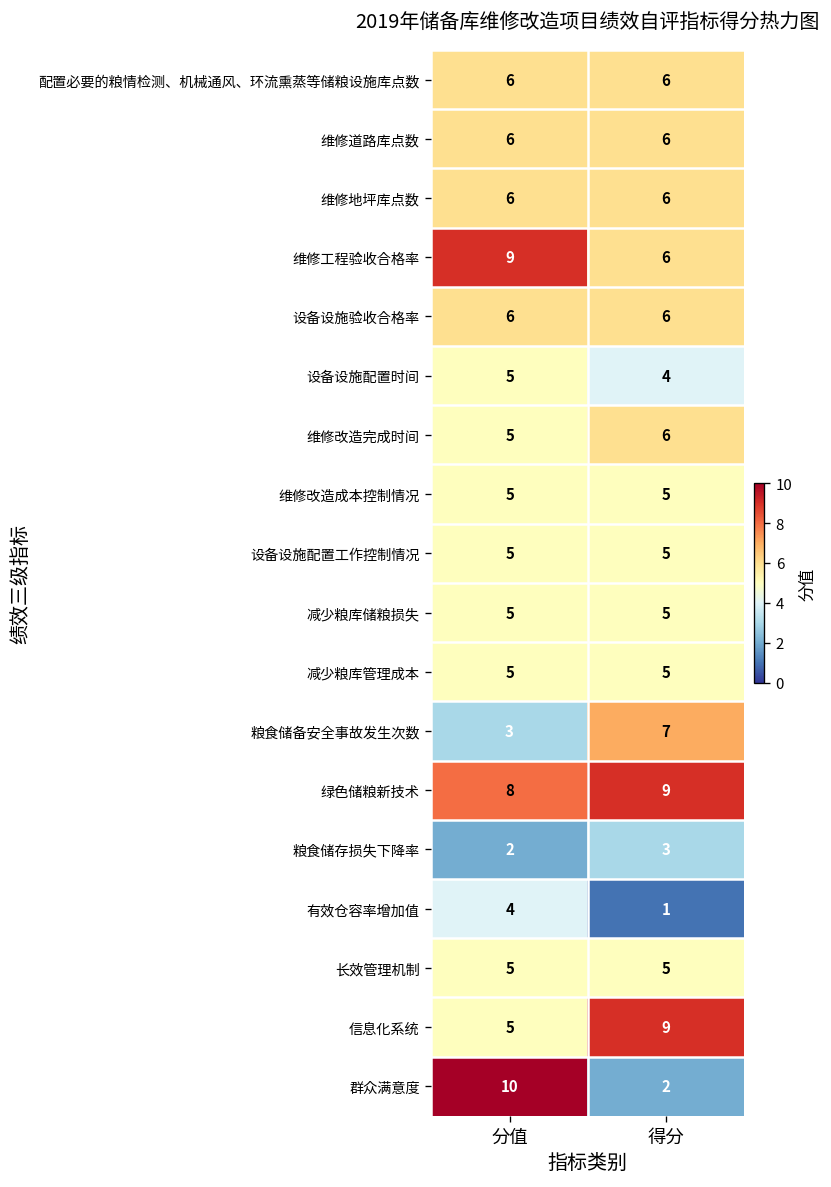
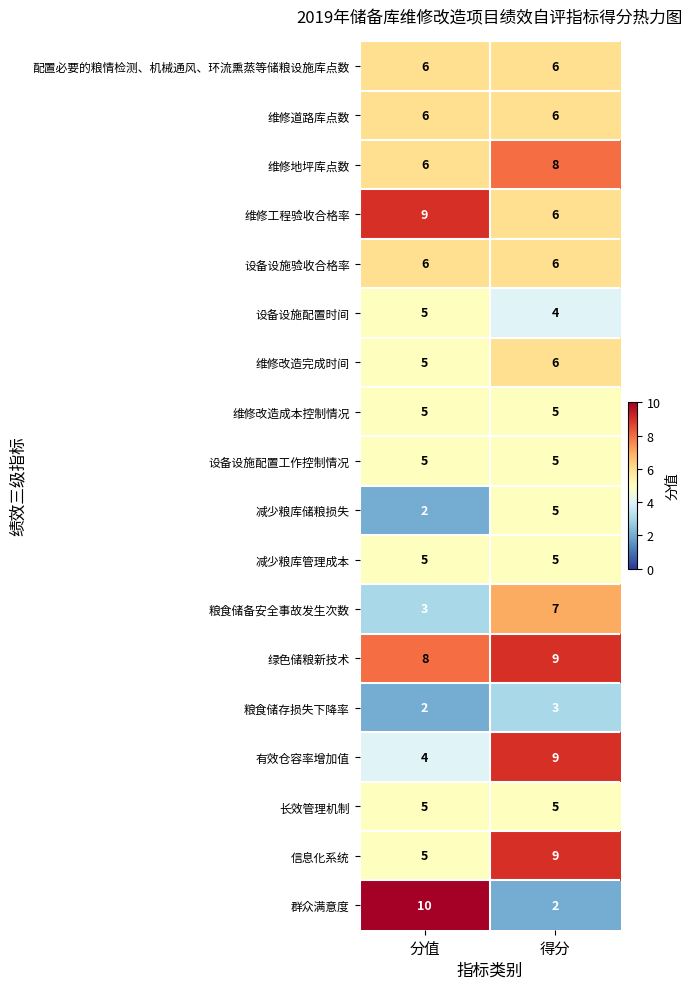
维修地坪库点数, 得分: 6 -> 8
减少粮库储粮损失, 分值: 5 -> 2
有效仓容率增加值, 得分: 1 -> 9
